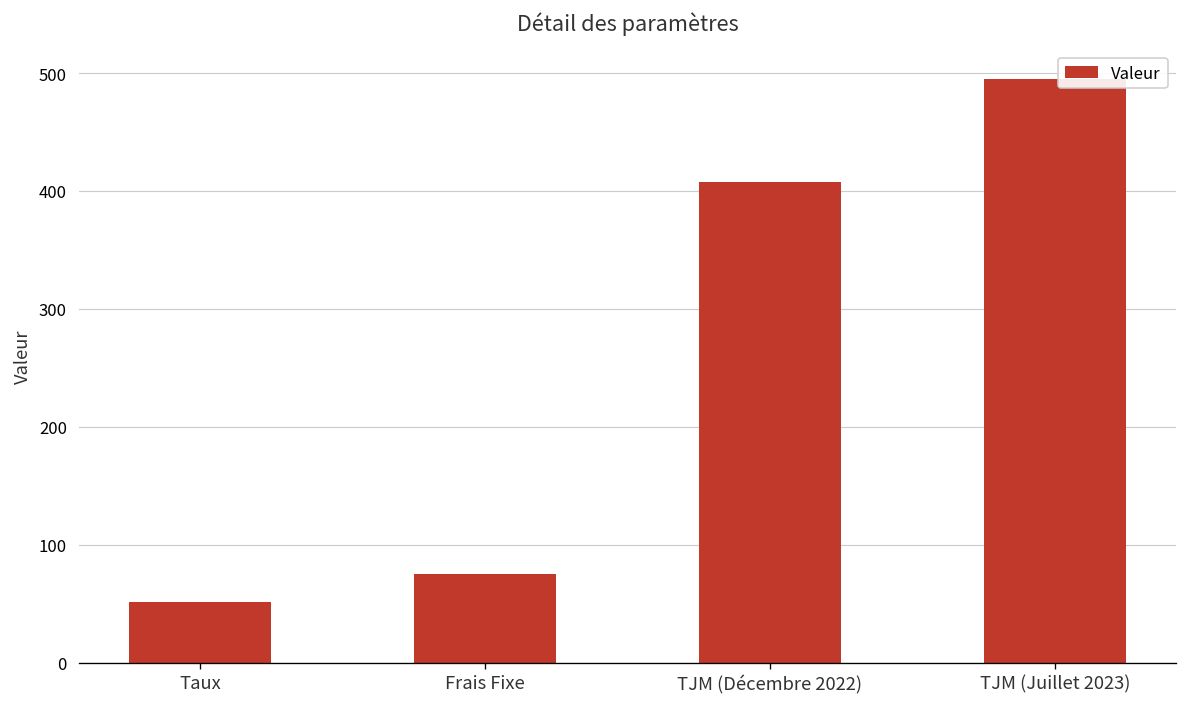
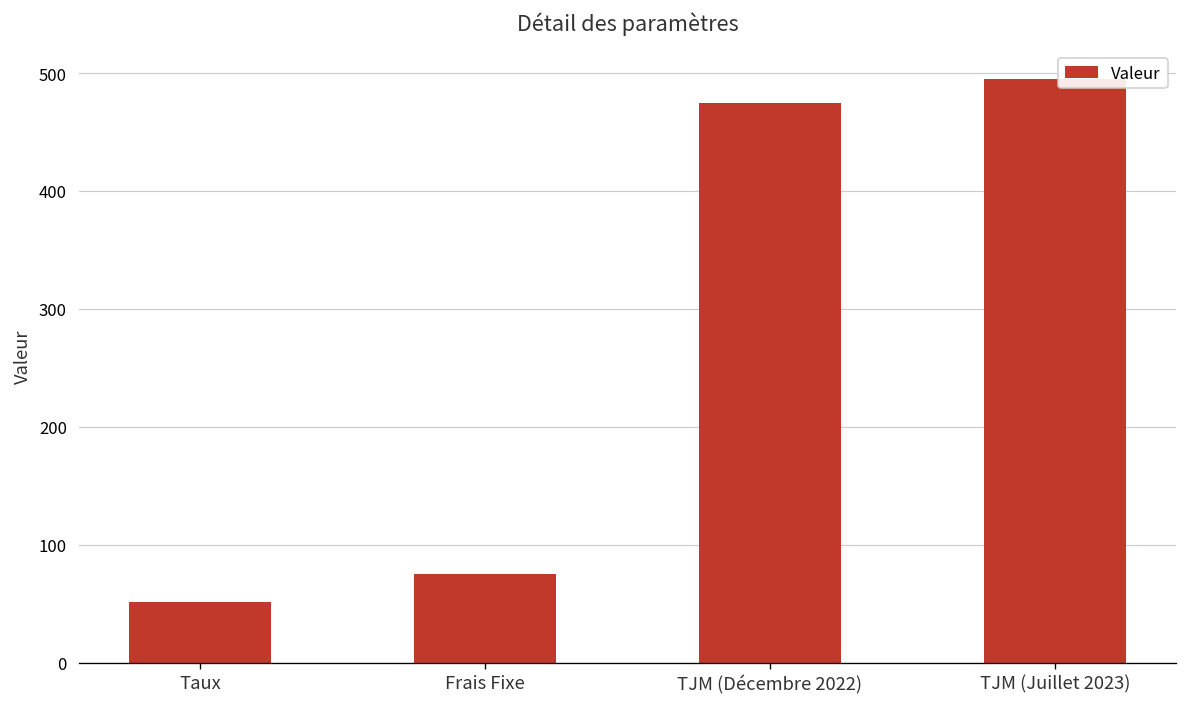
TJM (Décembre 2022): 410 -> 480
